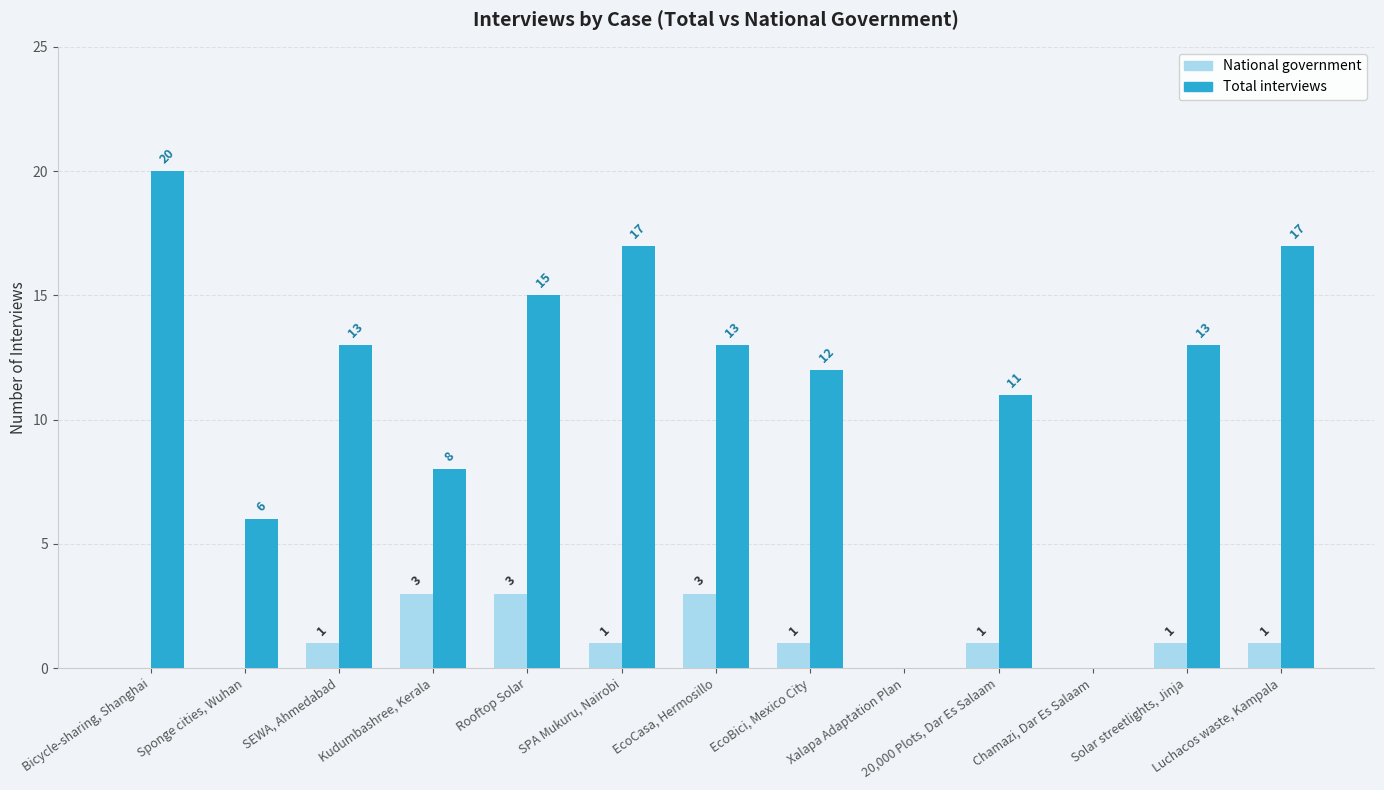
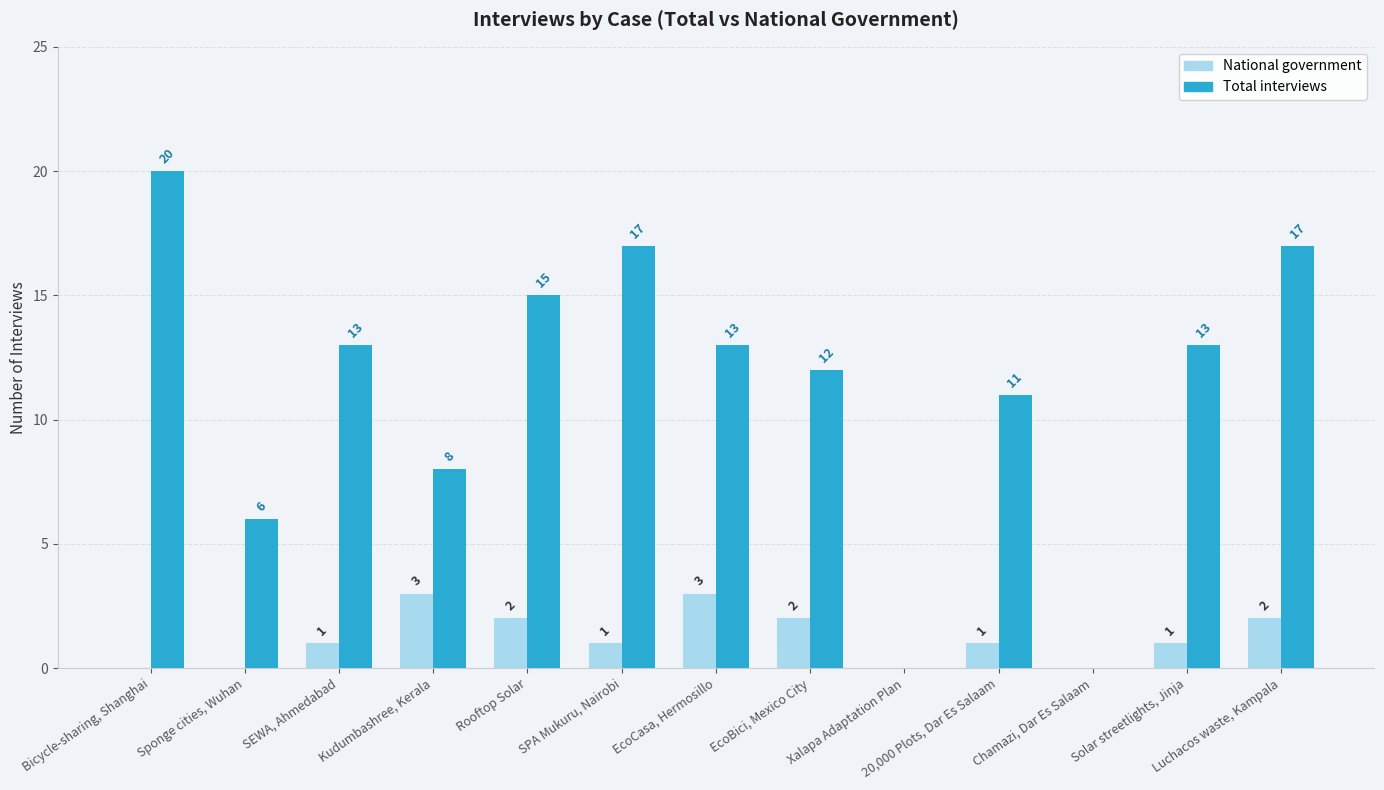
National government, Rooftop Solar: 3 -> 2
National government, EcoBici, Mexico City: 1 -> 2
National government, Luchacos waste, Kampala: 1 -> 2
